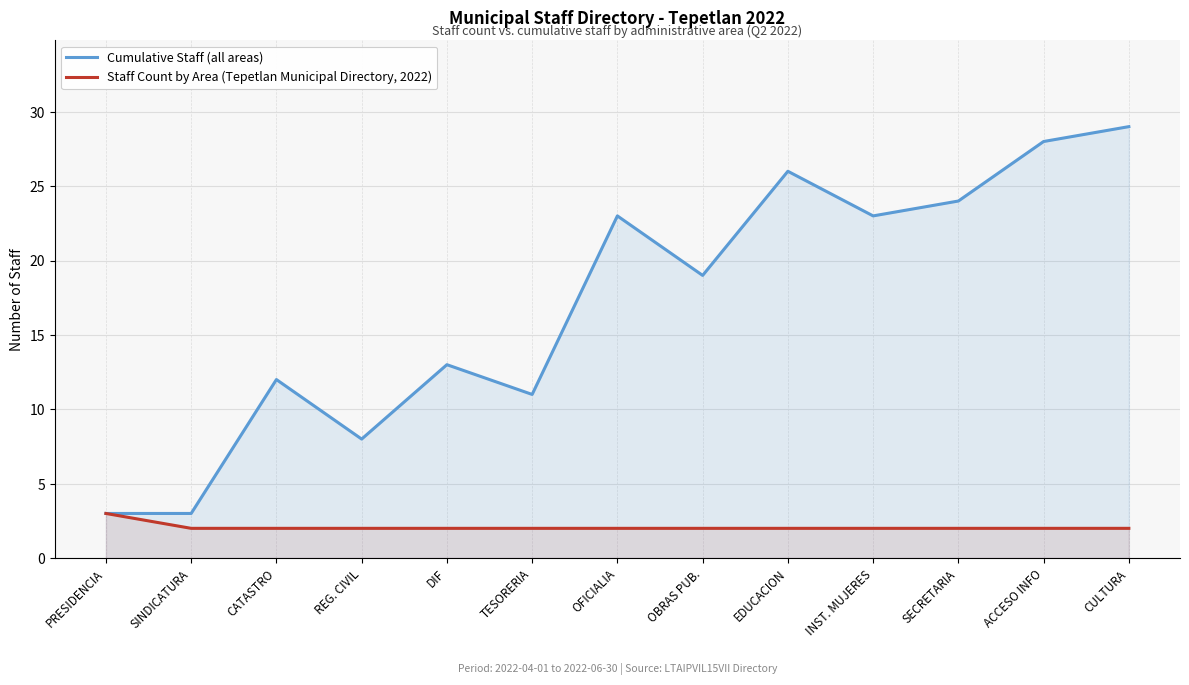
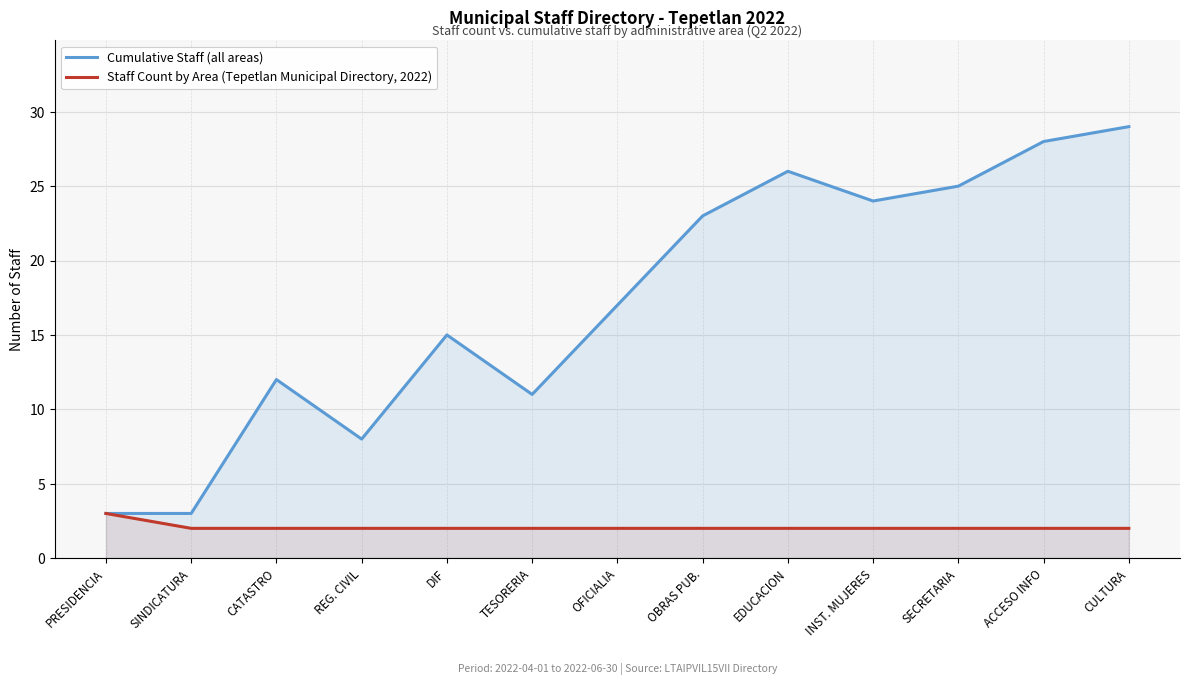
Cumulative Staff (all areas), DIF: 13 -> 15
Cumulative Staff (all areas), OFICIALIA: 23 -> 17
Cumulative Staff (all areas), OBRAS PUB.: 19 -> 23
Cumulative Staff (all areas), INST. MUJERES: 23 -> 24
Cumulative Staff (all areas), SECRETARIA: 24 -> 25
